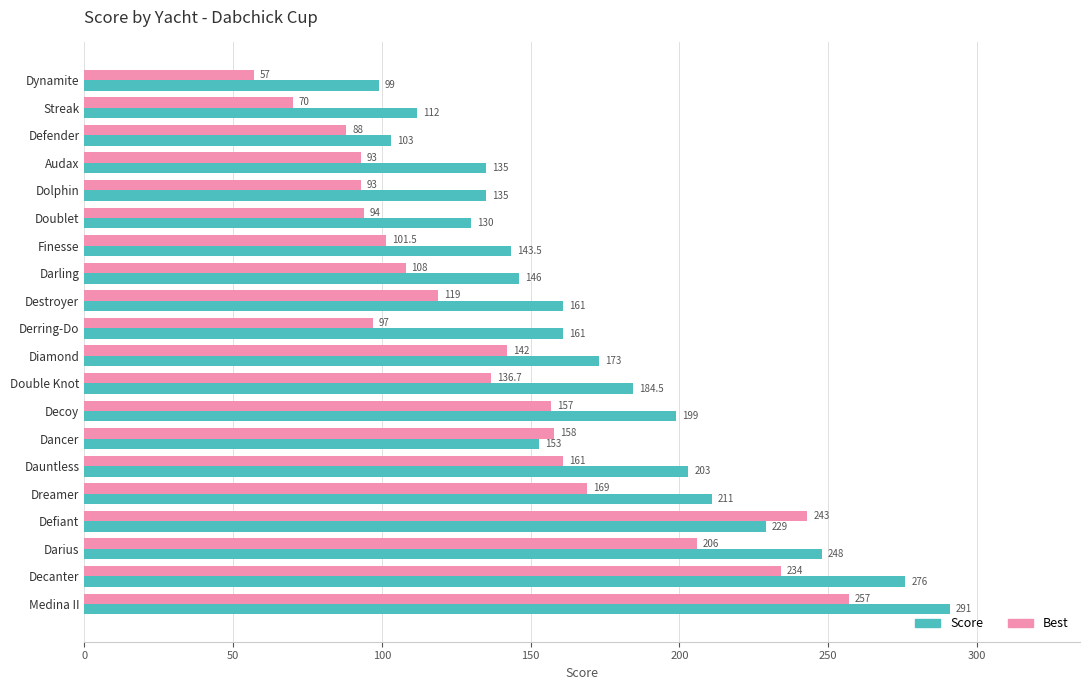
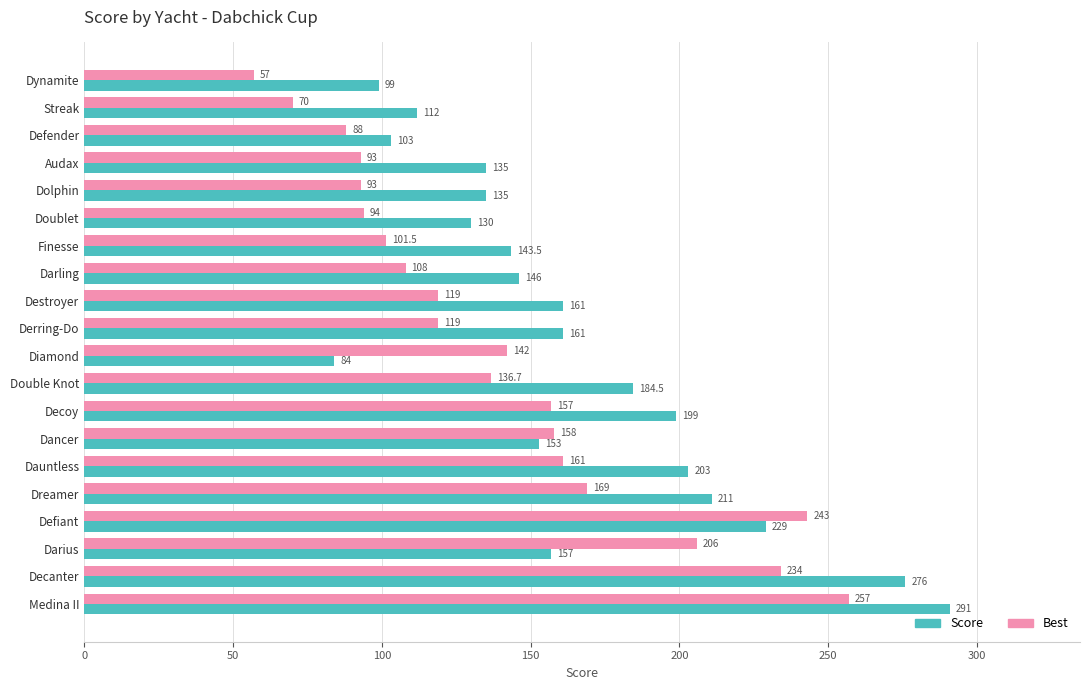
Best, Derring-Do: 97 -> 119
Score, Diamond: 173 -> 84
Score, Darius: 248 -> 157
